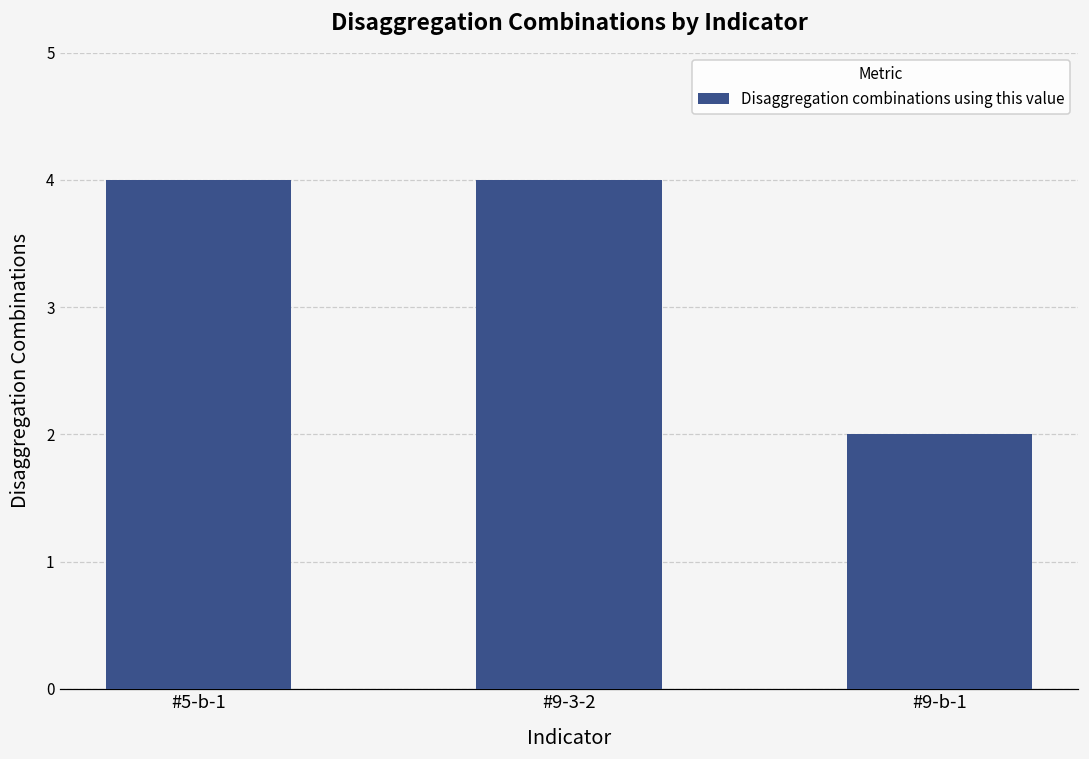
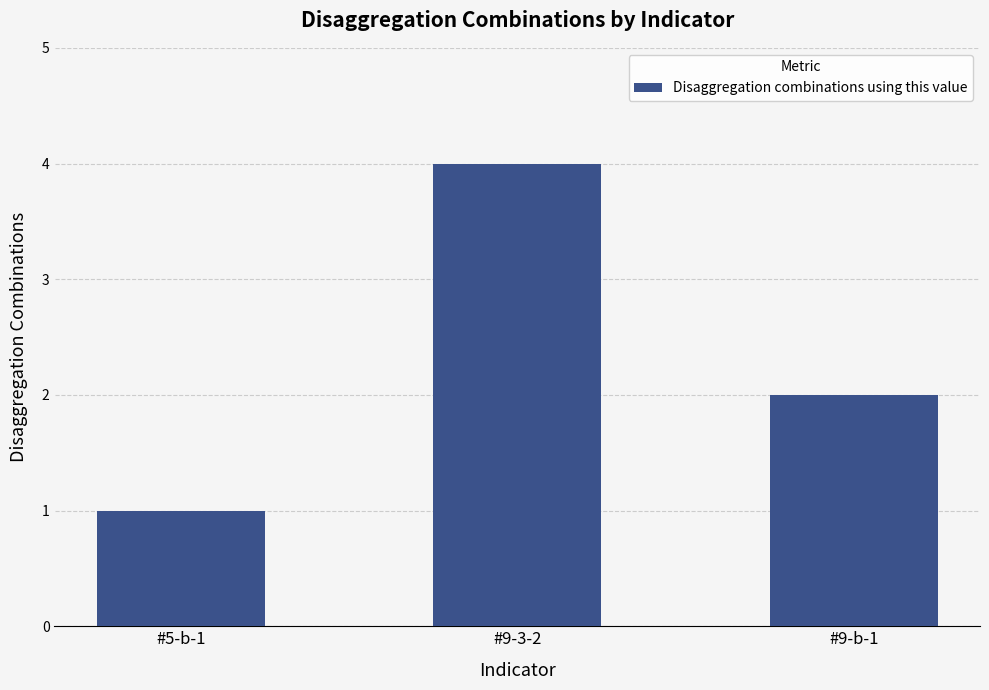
#5-b-1: 4 -> 1
